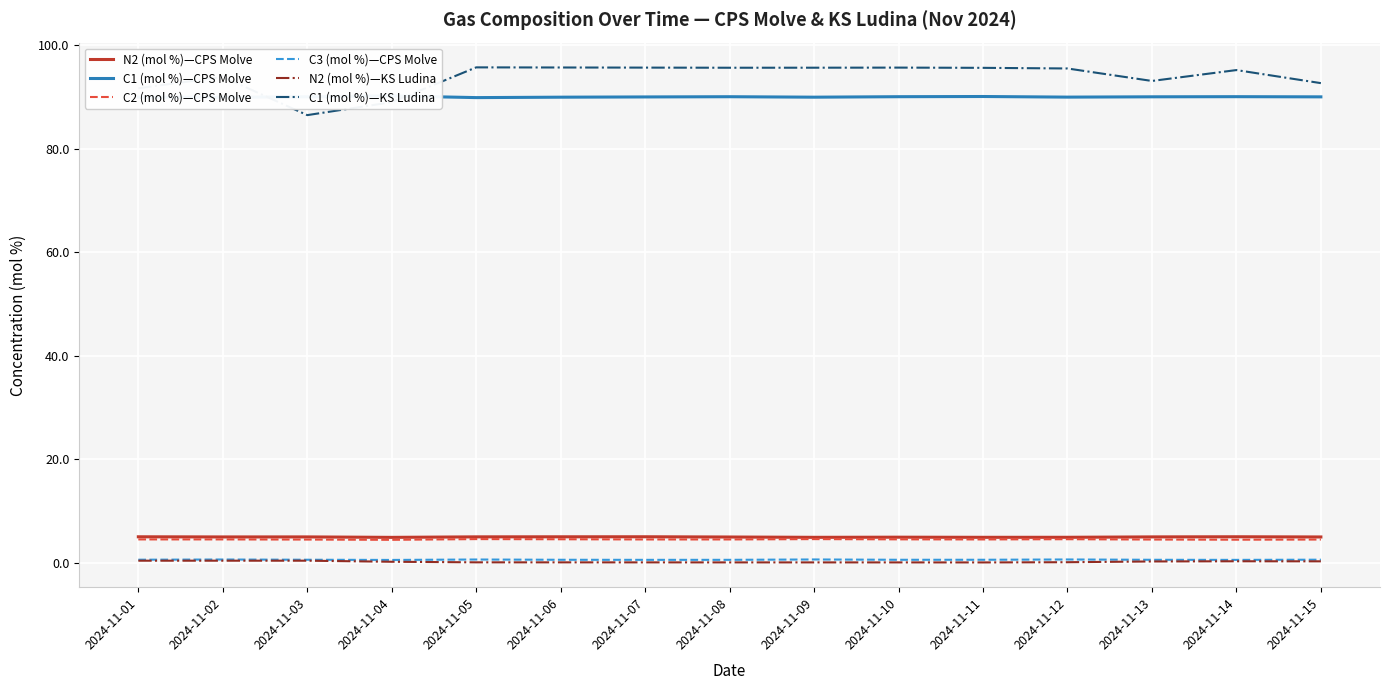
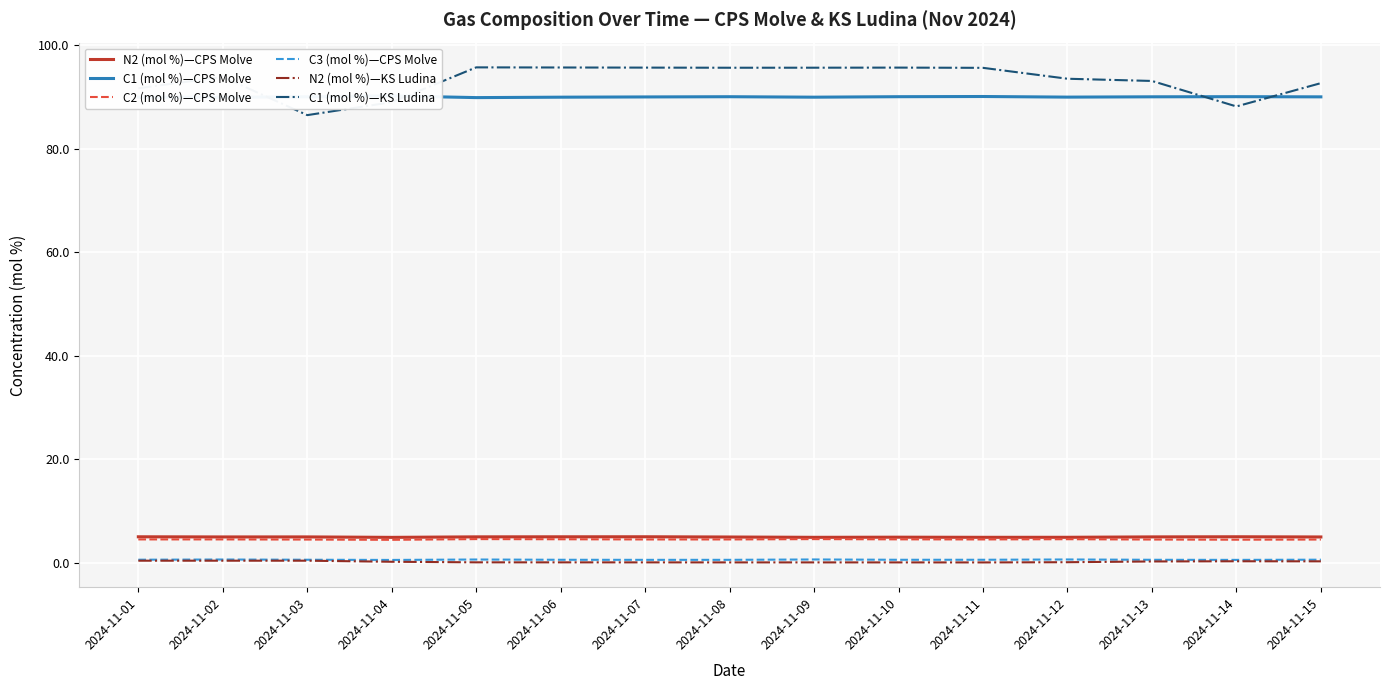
C1 (mol %)—KS Ludina, 2024-11-12: 95 -> 93
C1 (mol %)—KS Ludina, 2024-11-14: 95 -> 88
